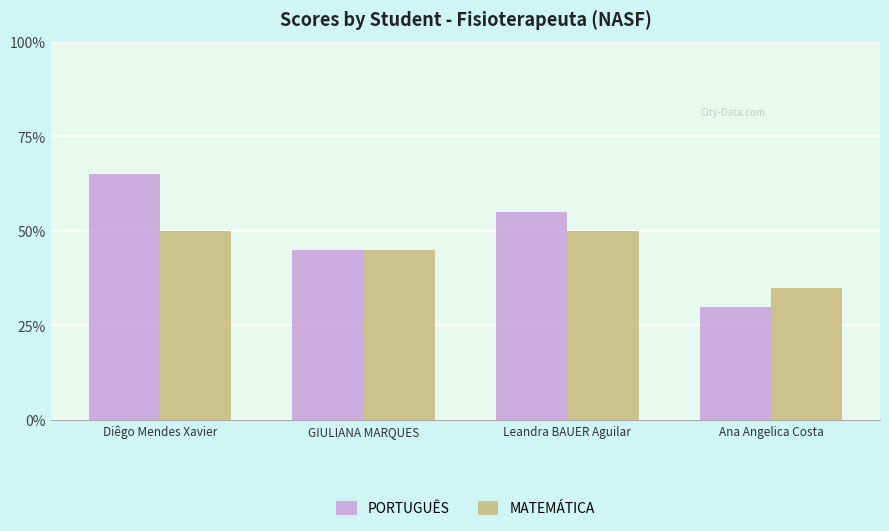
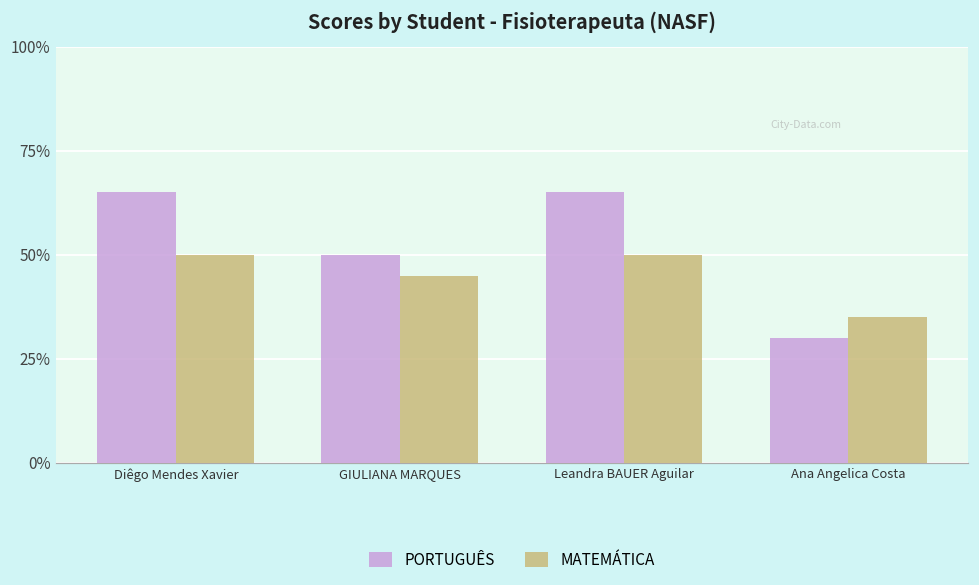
PORTUGUÊS, GIULIANA MARQUES: 45% -> 50%
PORTUGUÊS, Leandra BAUER Aguilar: 55% -> 65%
